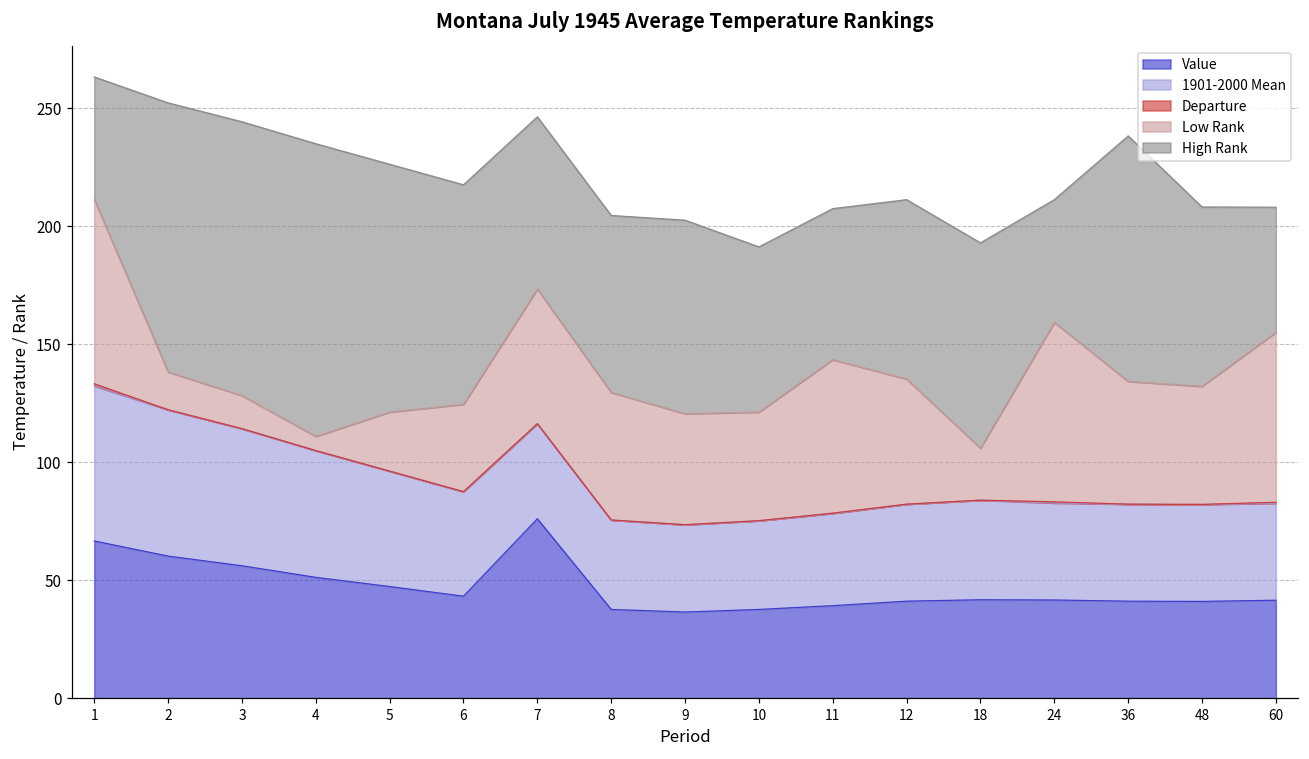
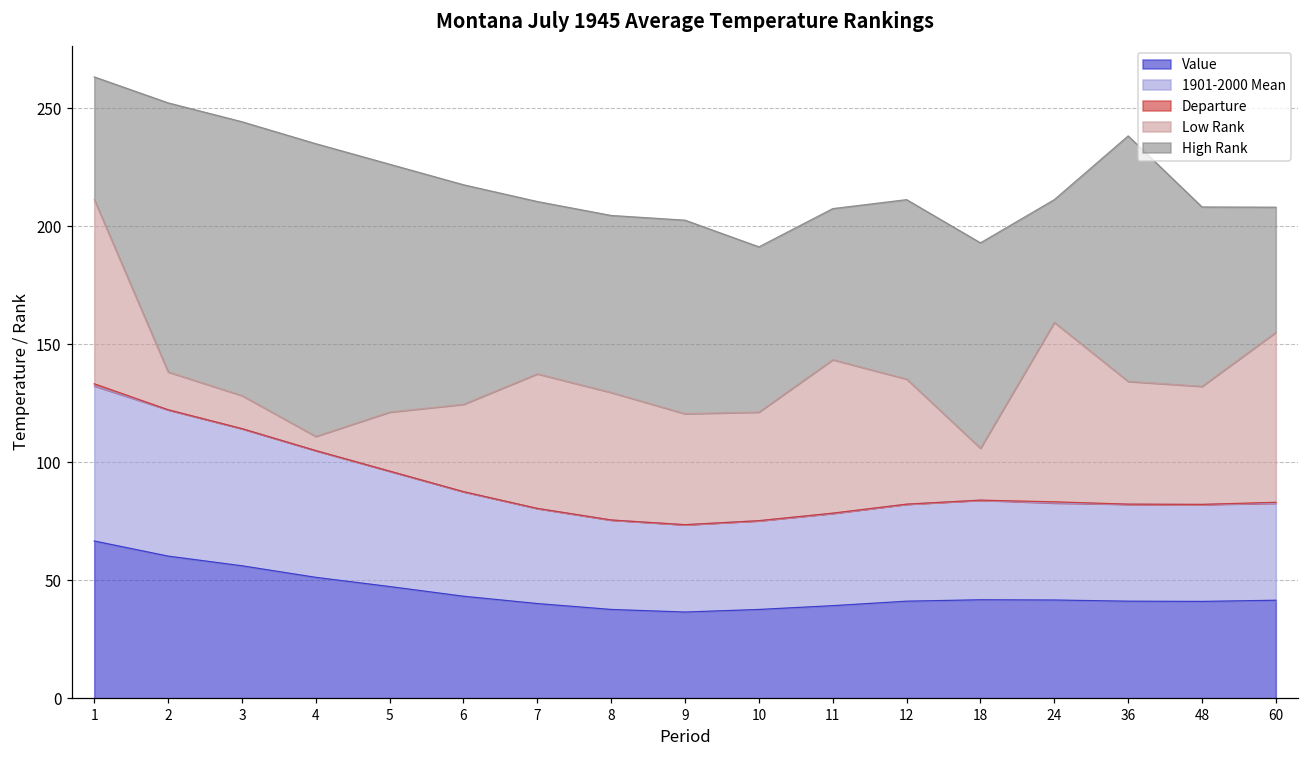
Value, 7: 76 -> 40
